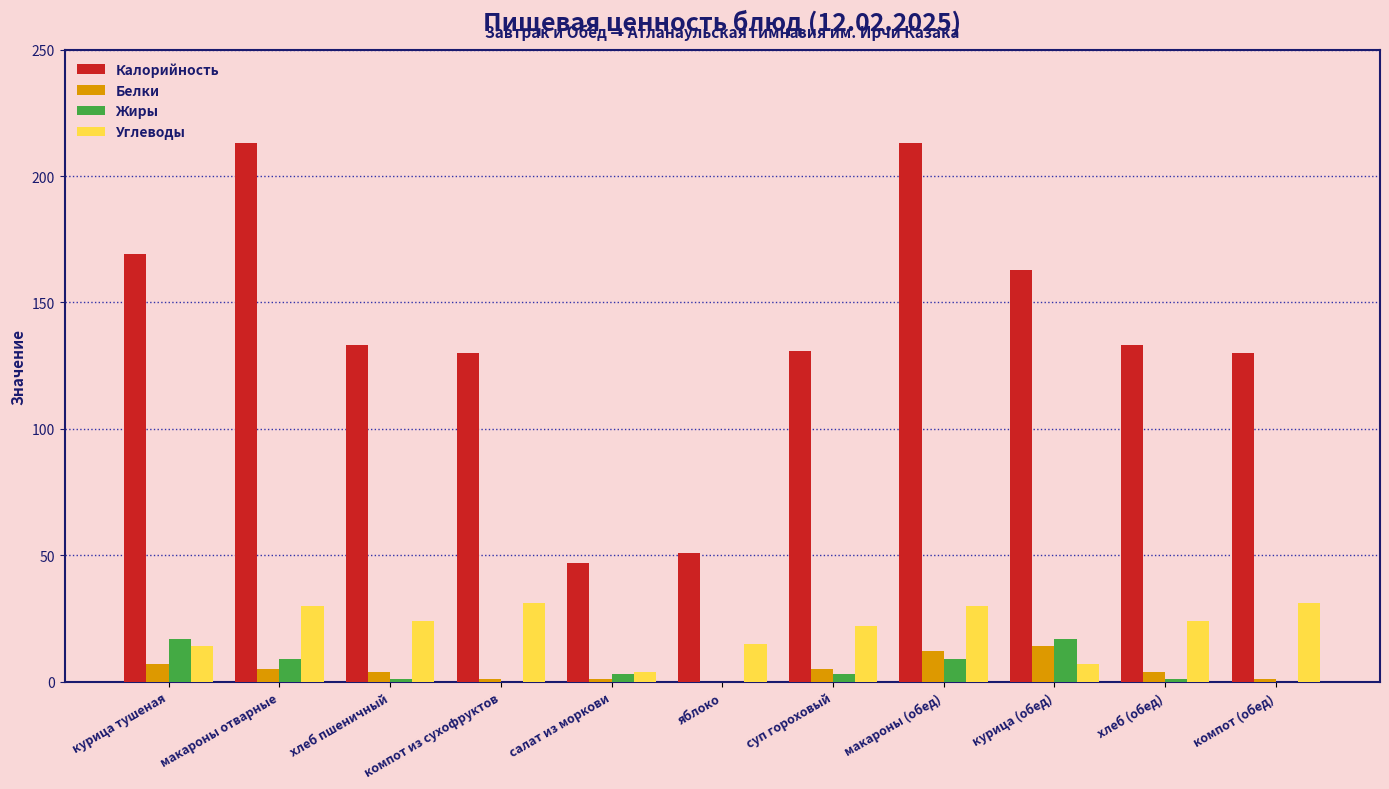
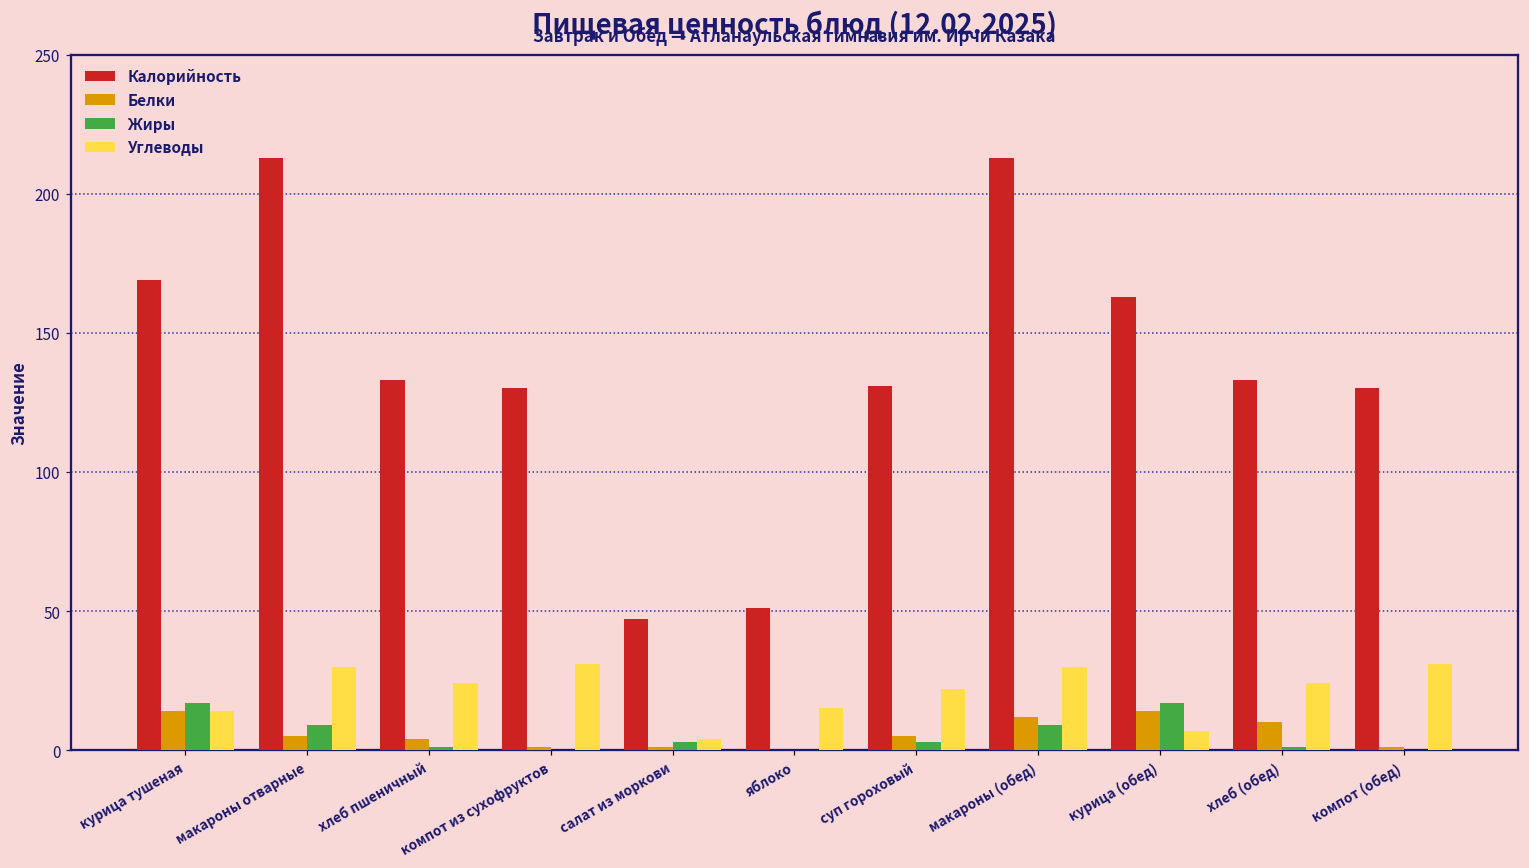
Белки, курица тушеная: 7 -> 14
Белки, хлеб (обед): 4 -> 10
